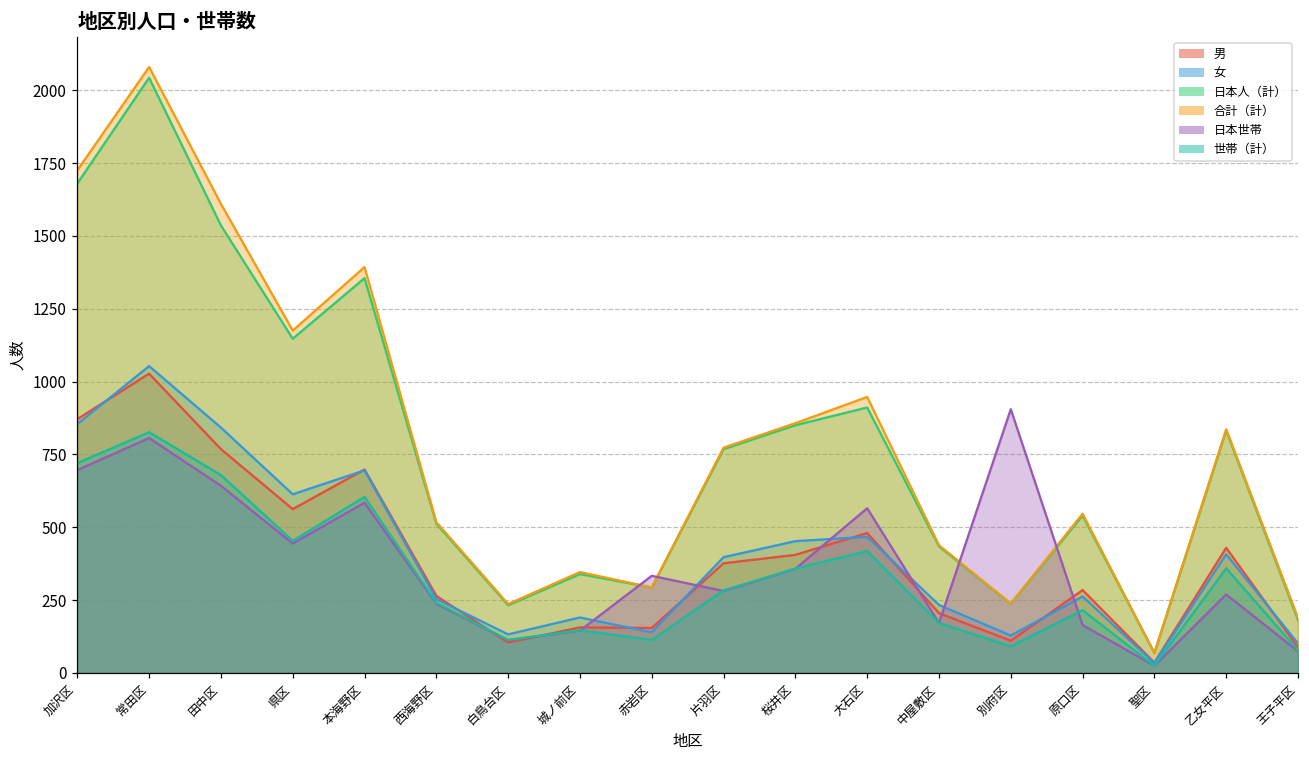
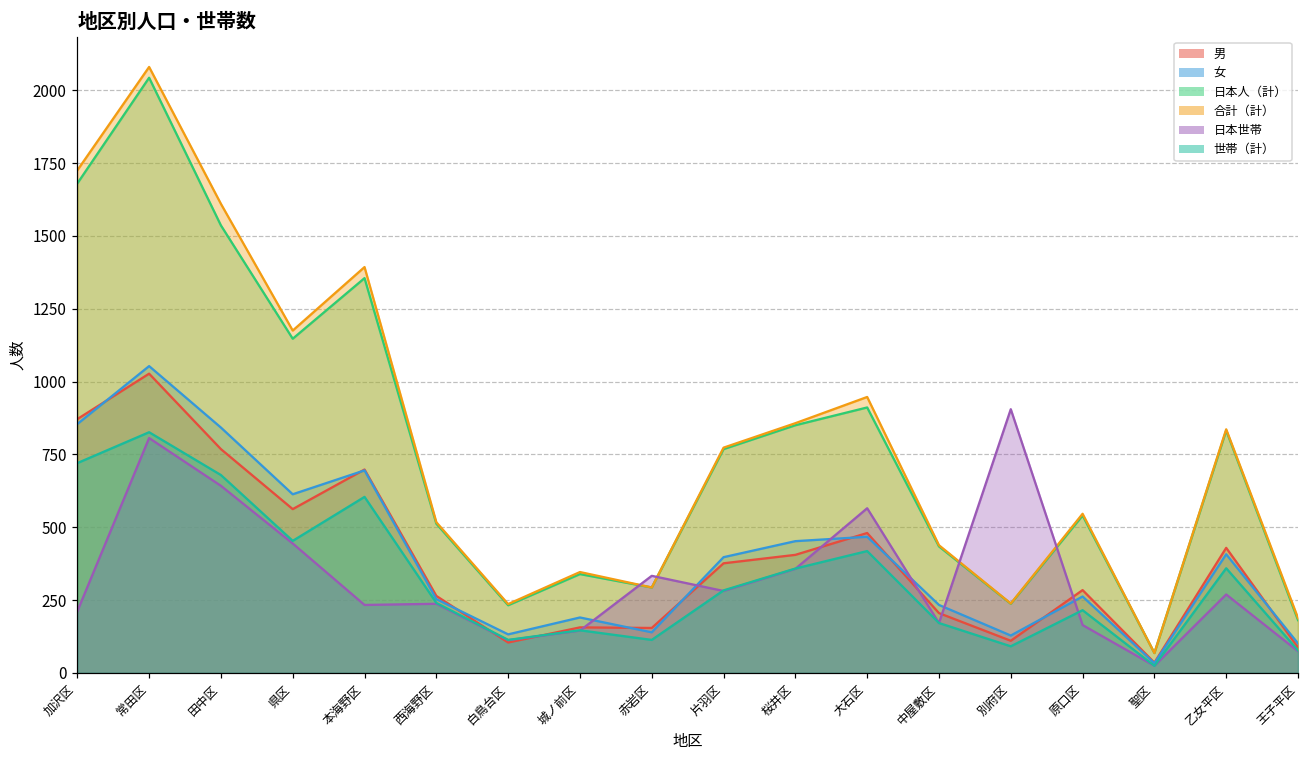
日本世帯, 加沢区: 700 -> 210
日本世帯, 本海野区: 580 -> 230
